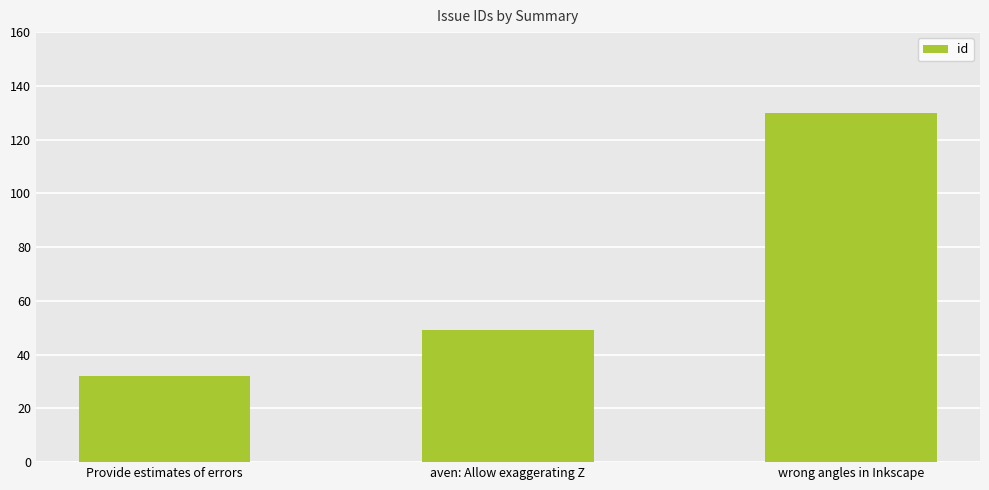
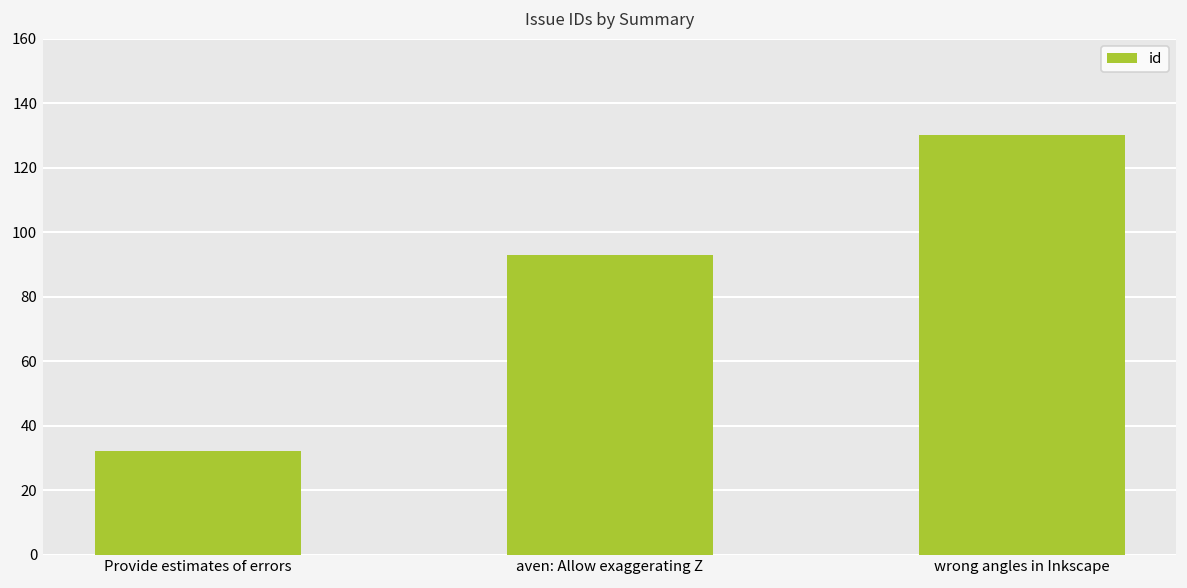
aven: Allow exaggerating Z: 49 -> 93
